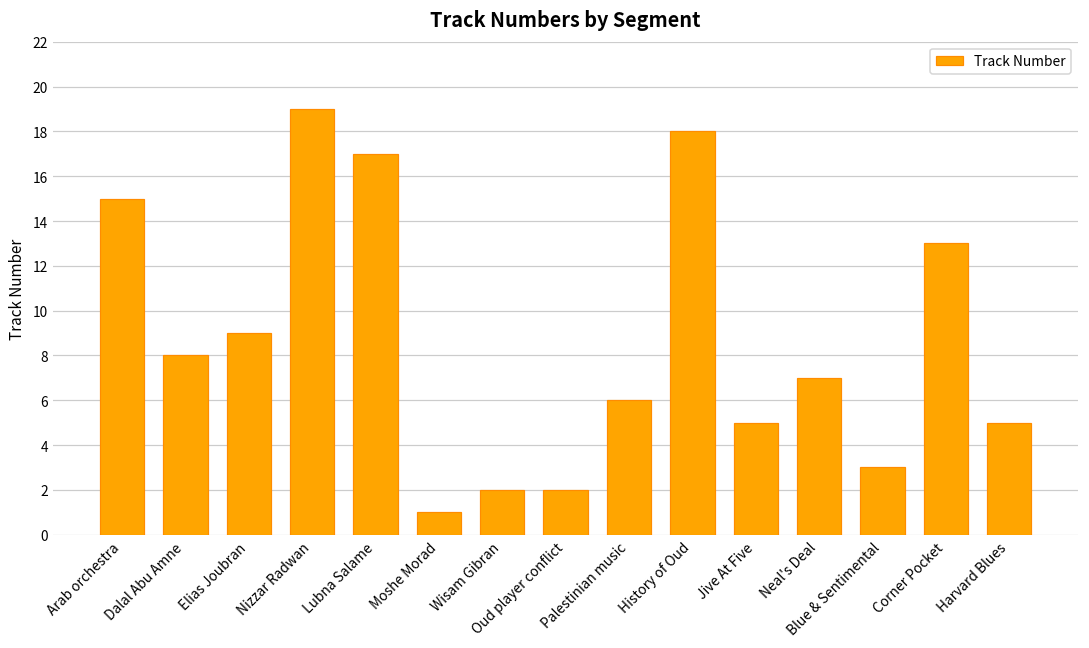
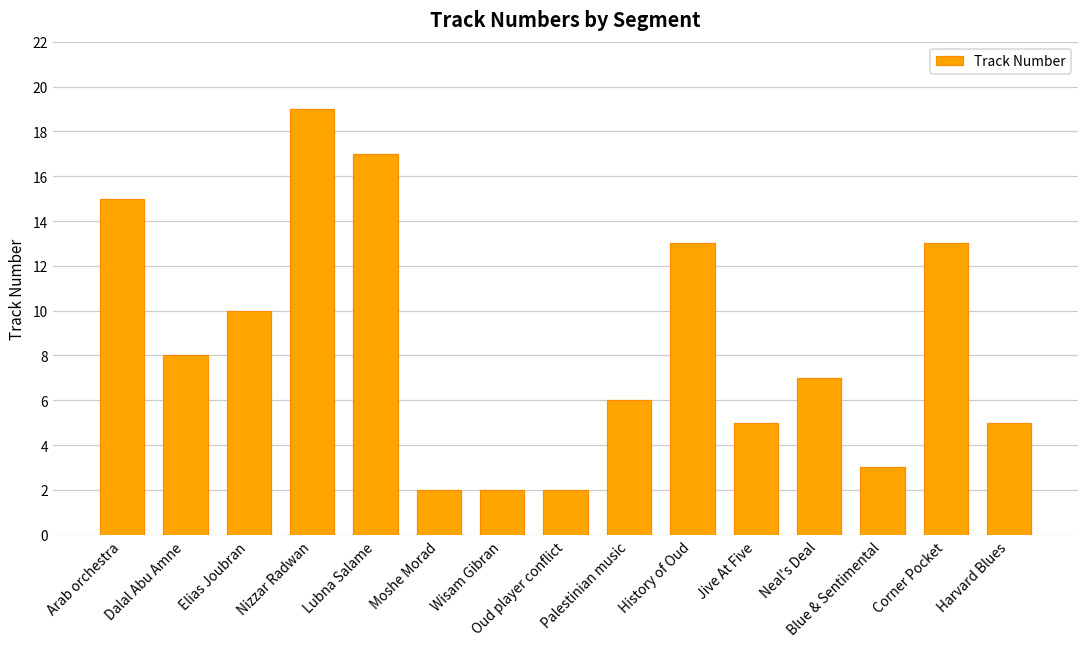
Elias Joubran: 9 -> 10
Moshe Morad: 1 -> 2
History of Oud: 18 -> 13
